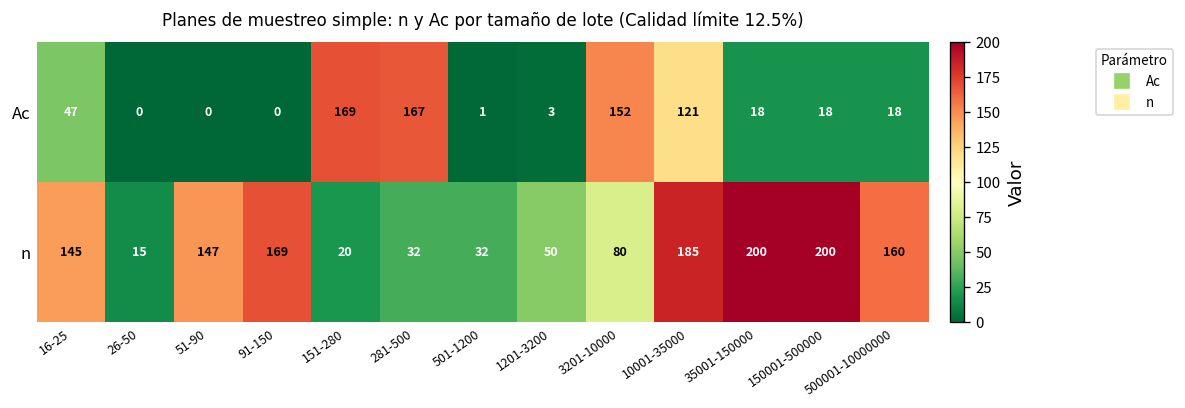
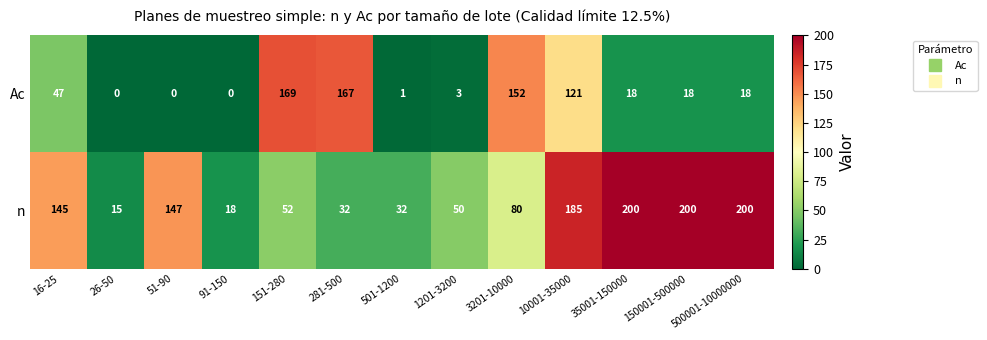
n, 91-150: 169 -> 18
n, 151-280: 20 -> 52
n, 500001-10000000: 160 -> 200
